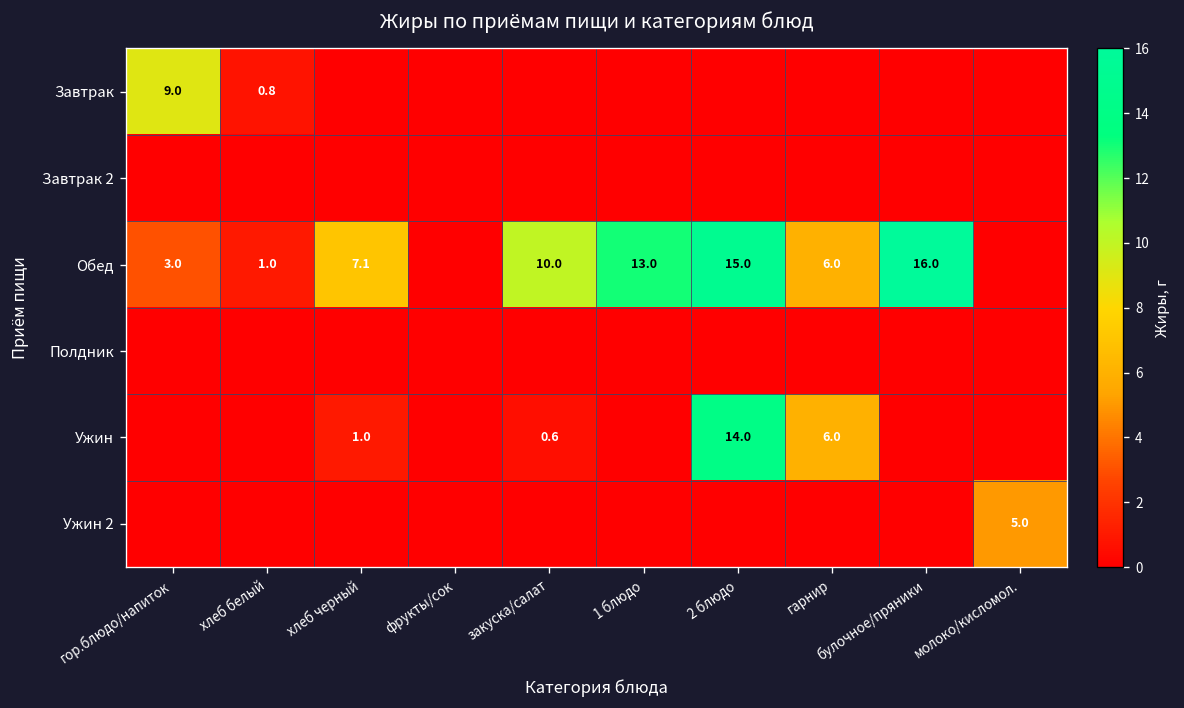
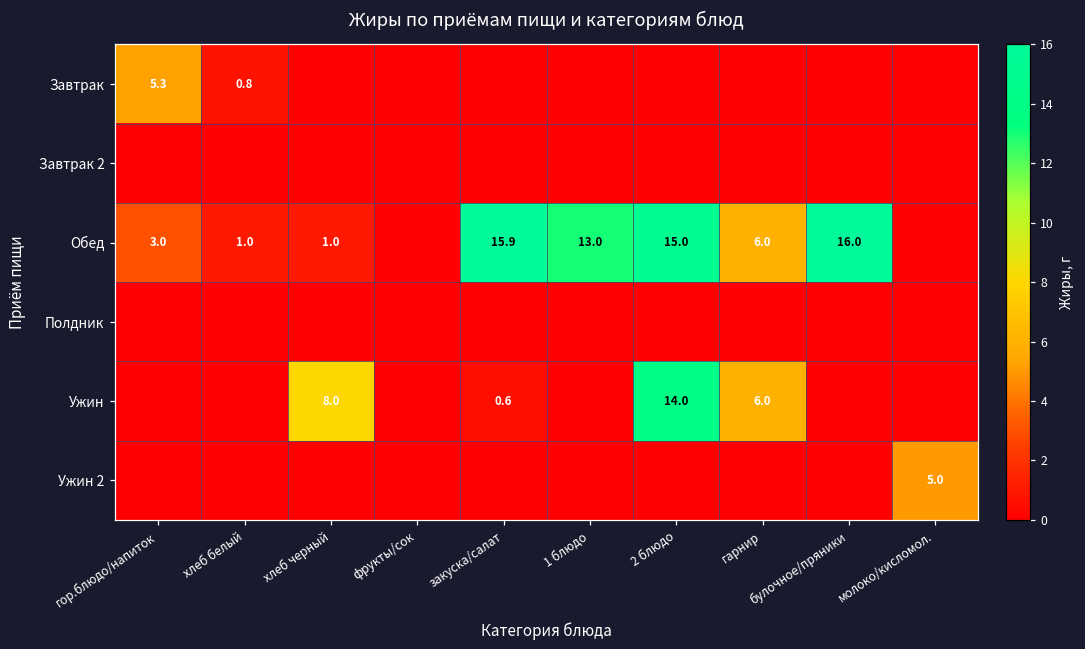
Завтрак, гор.блюдо/напиток: 9.0 -> 5.3
Обед, хлеб черный: 7.1 -> 1.0
Обед, закуска/салат: 10.0 -> 15.9
Ужин, хлеб черный: 1.0 -> 8.0
